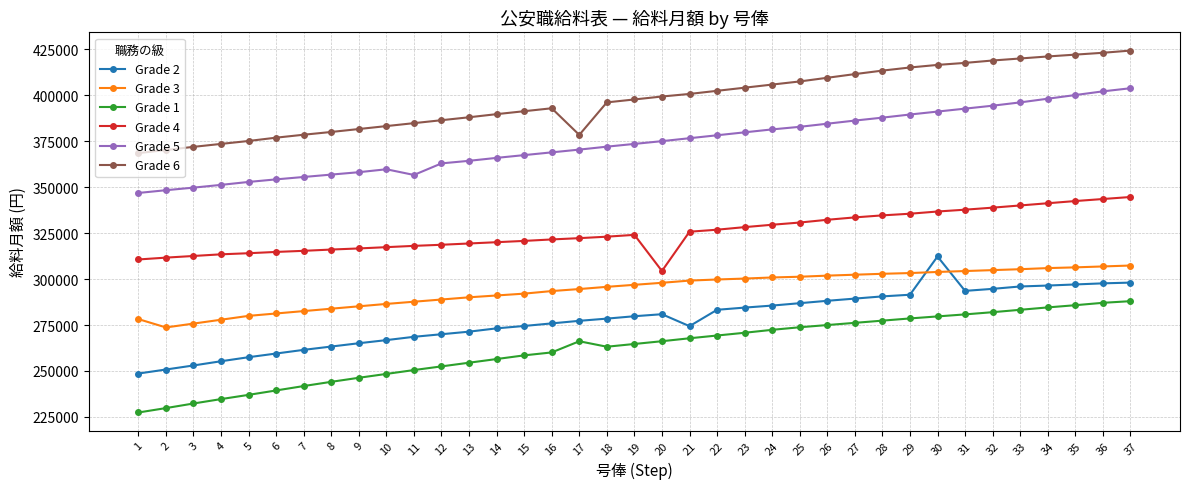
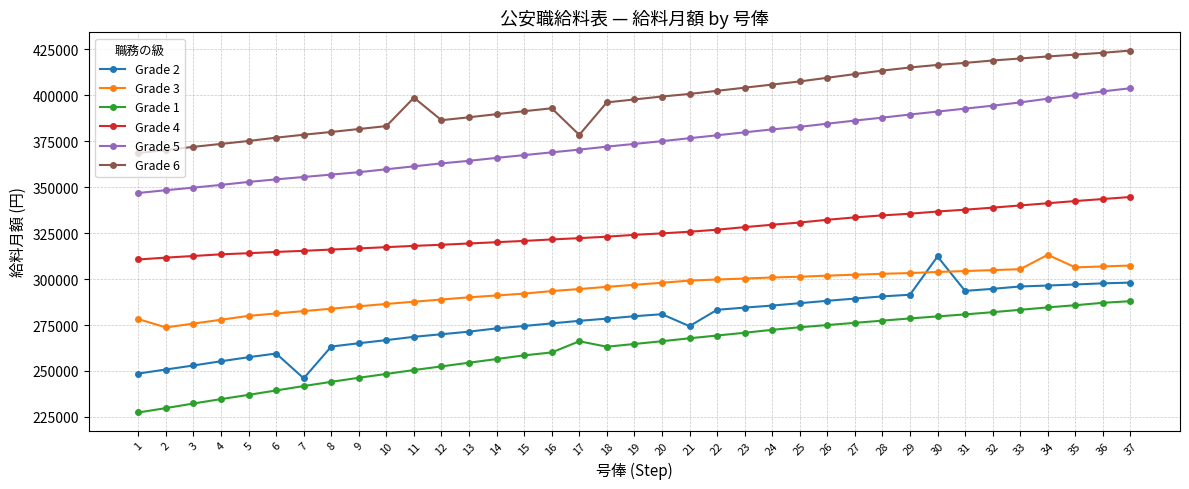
Grade 2, 7: 262000 -> 246000
Grade 5, 11: 357000 -> 361000
Grade 6, 11: 385000 -> 399000
Grade 4, 20: 304000 -> 325000
Grade 3, 34: 306000 -> 313000
